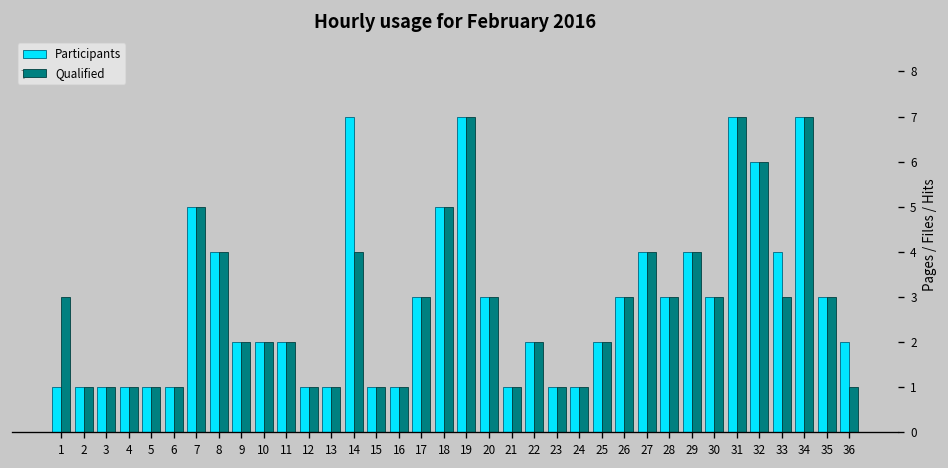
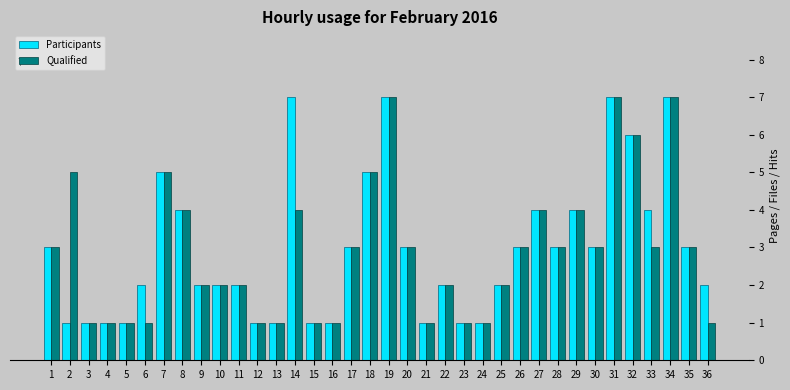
Participants, 1: 1 -> 3
Qualified, 2: 1 -> 5
Participants, 6: 1 -> 2
